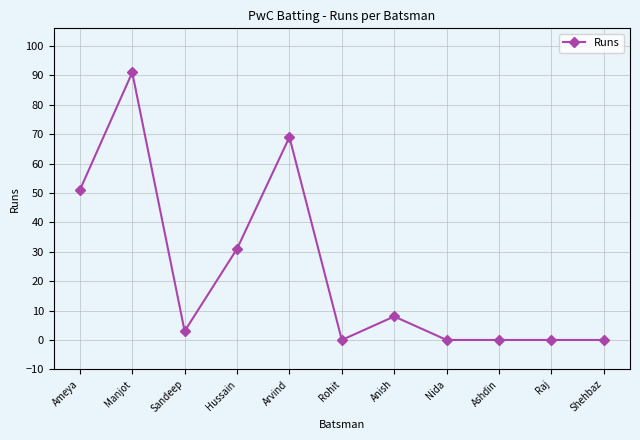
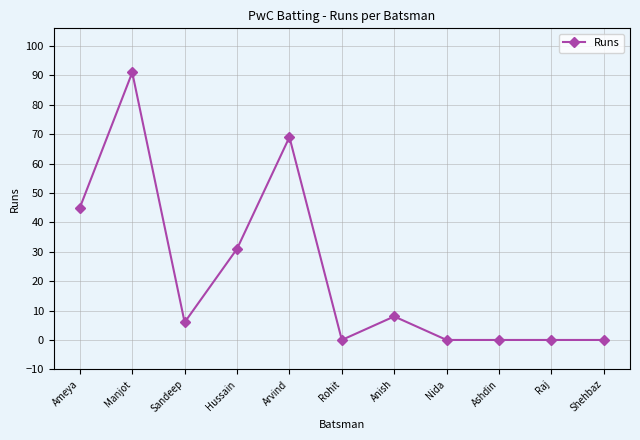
Ameya: 51 -> 45
Sandeep: 3 -> 6
